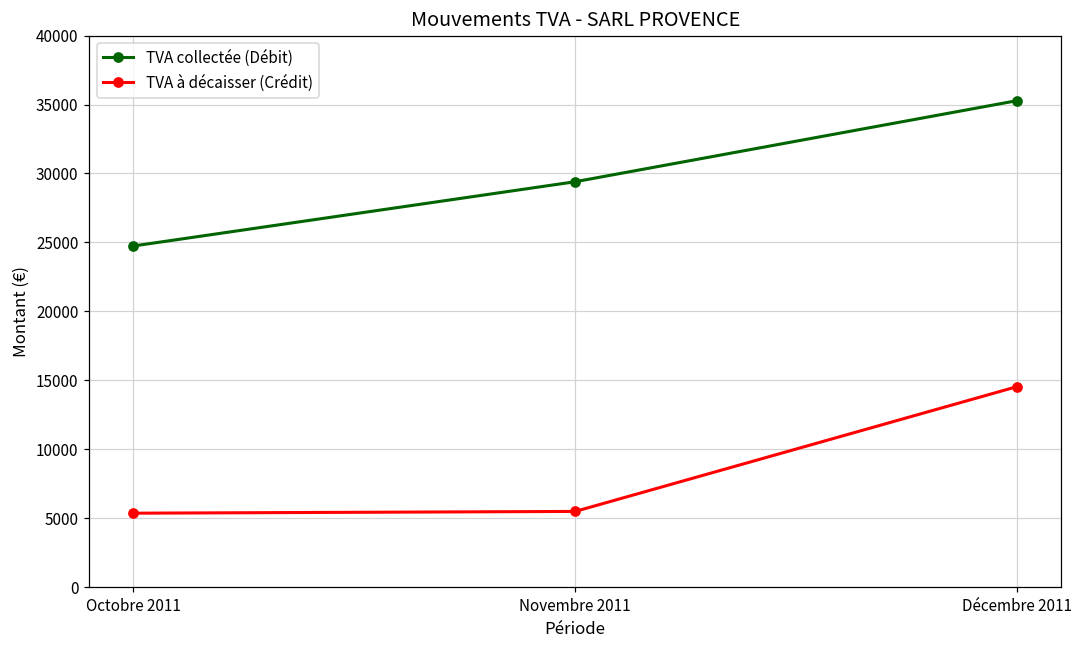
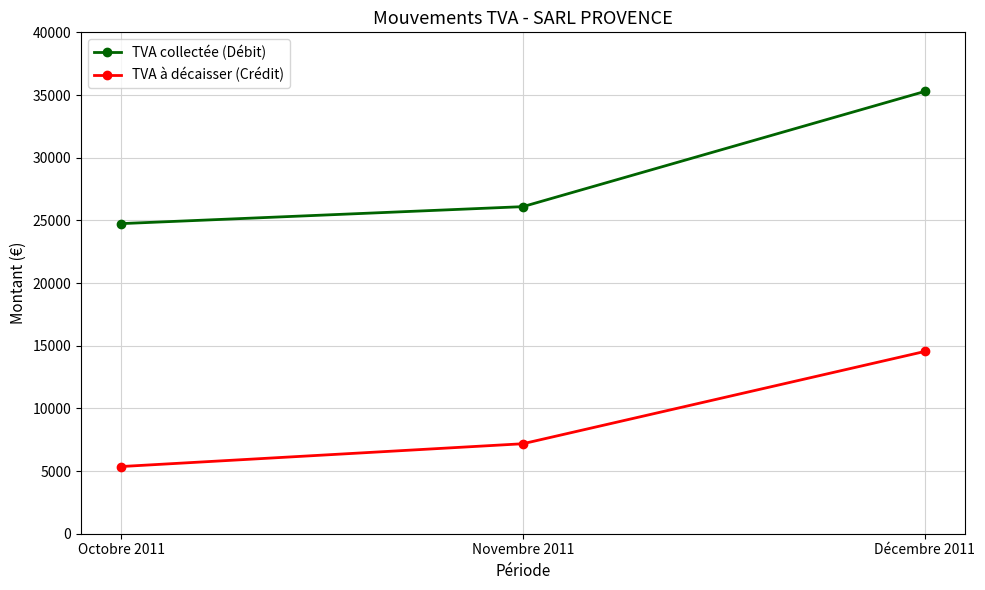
TVA collectée (Débit), Novembre 2011: 29400 -> 26100
TVA à décaisser (Crédit), Novembre 2011: 5500 -> 7200
